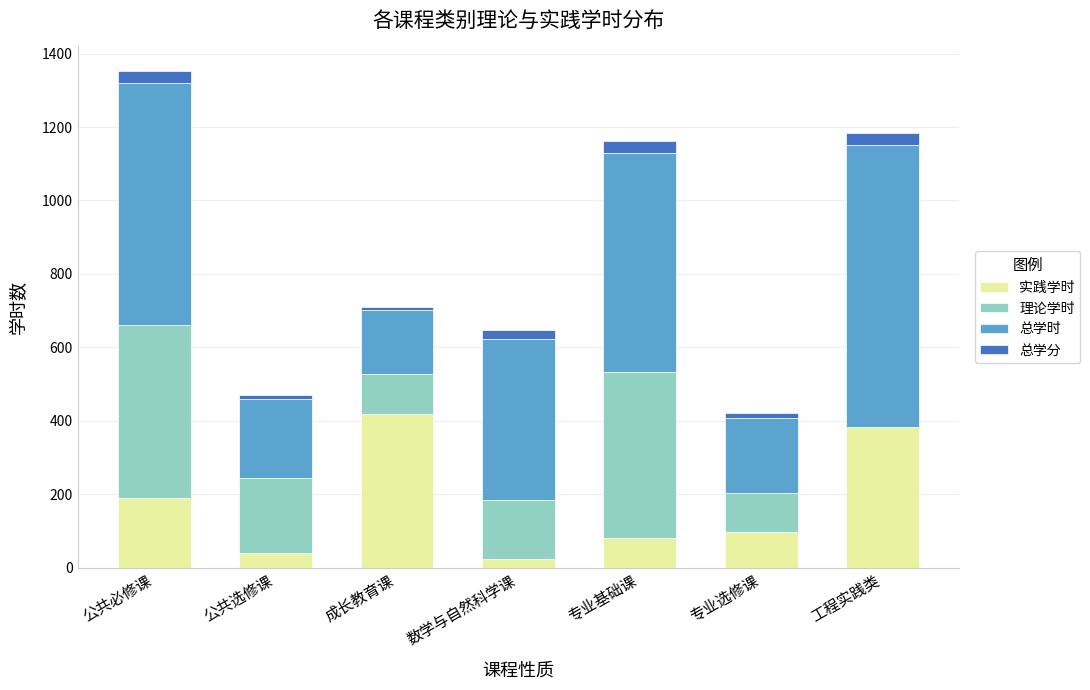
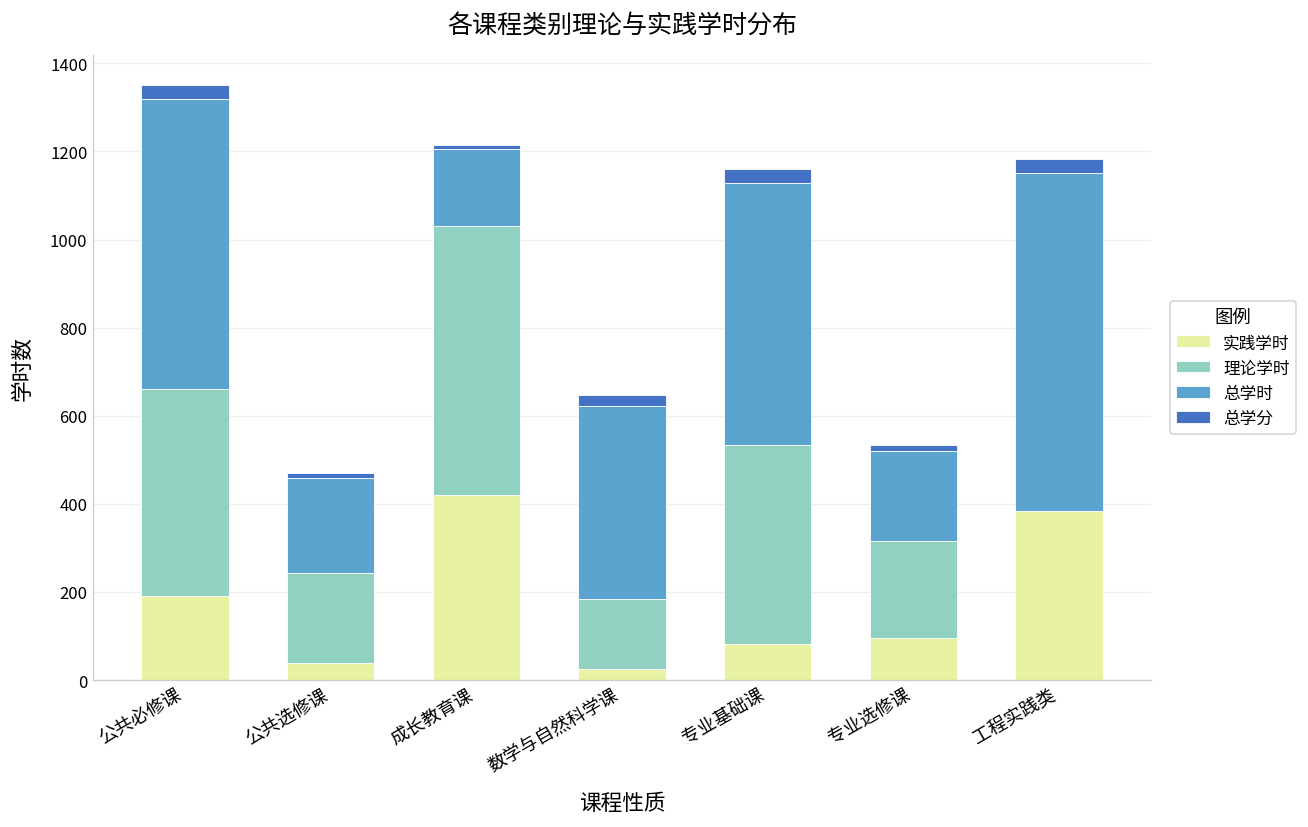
理论学时, 成长教育课: 110 -> 610
理论学时, 专业选修课: 110 -> 220
